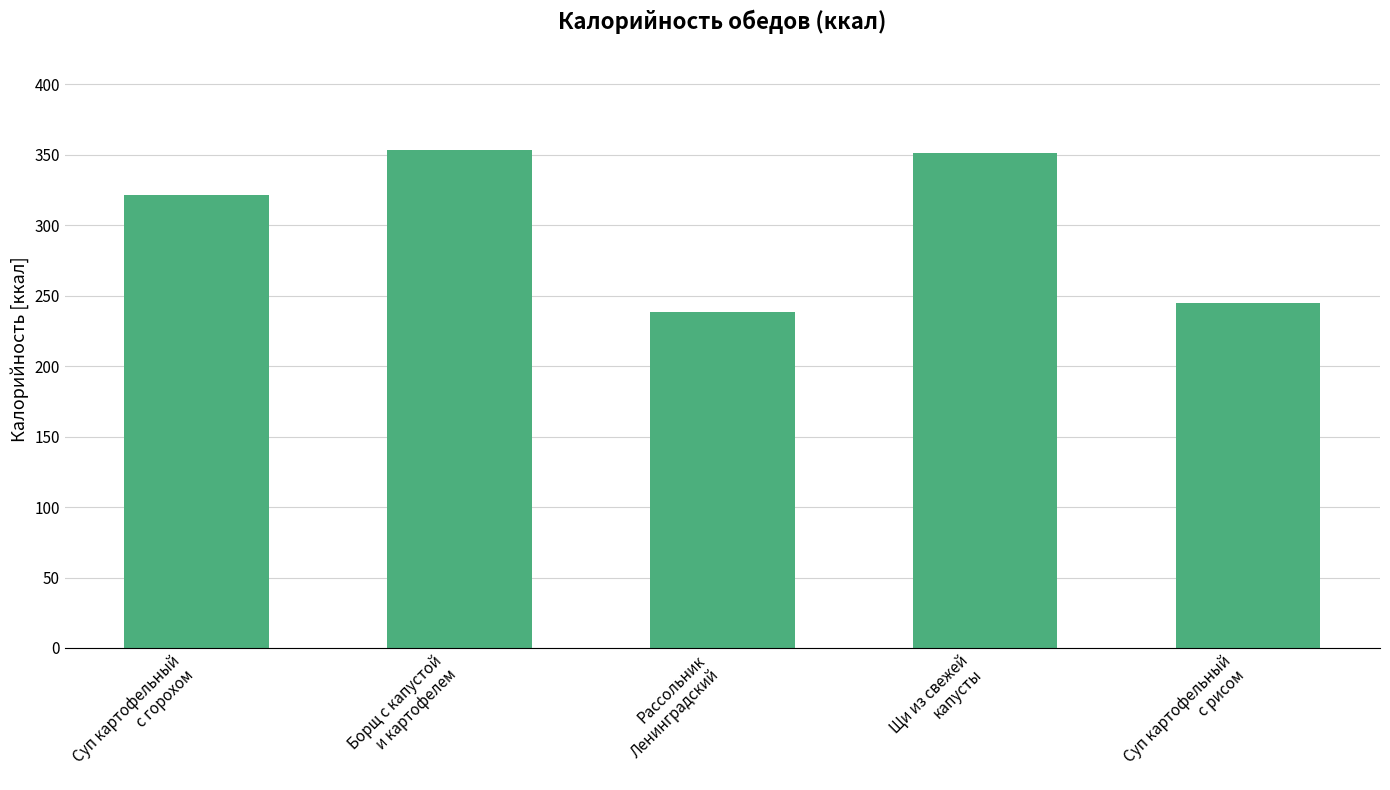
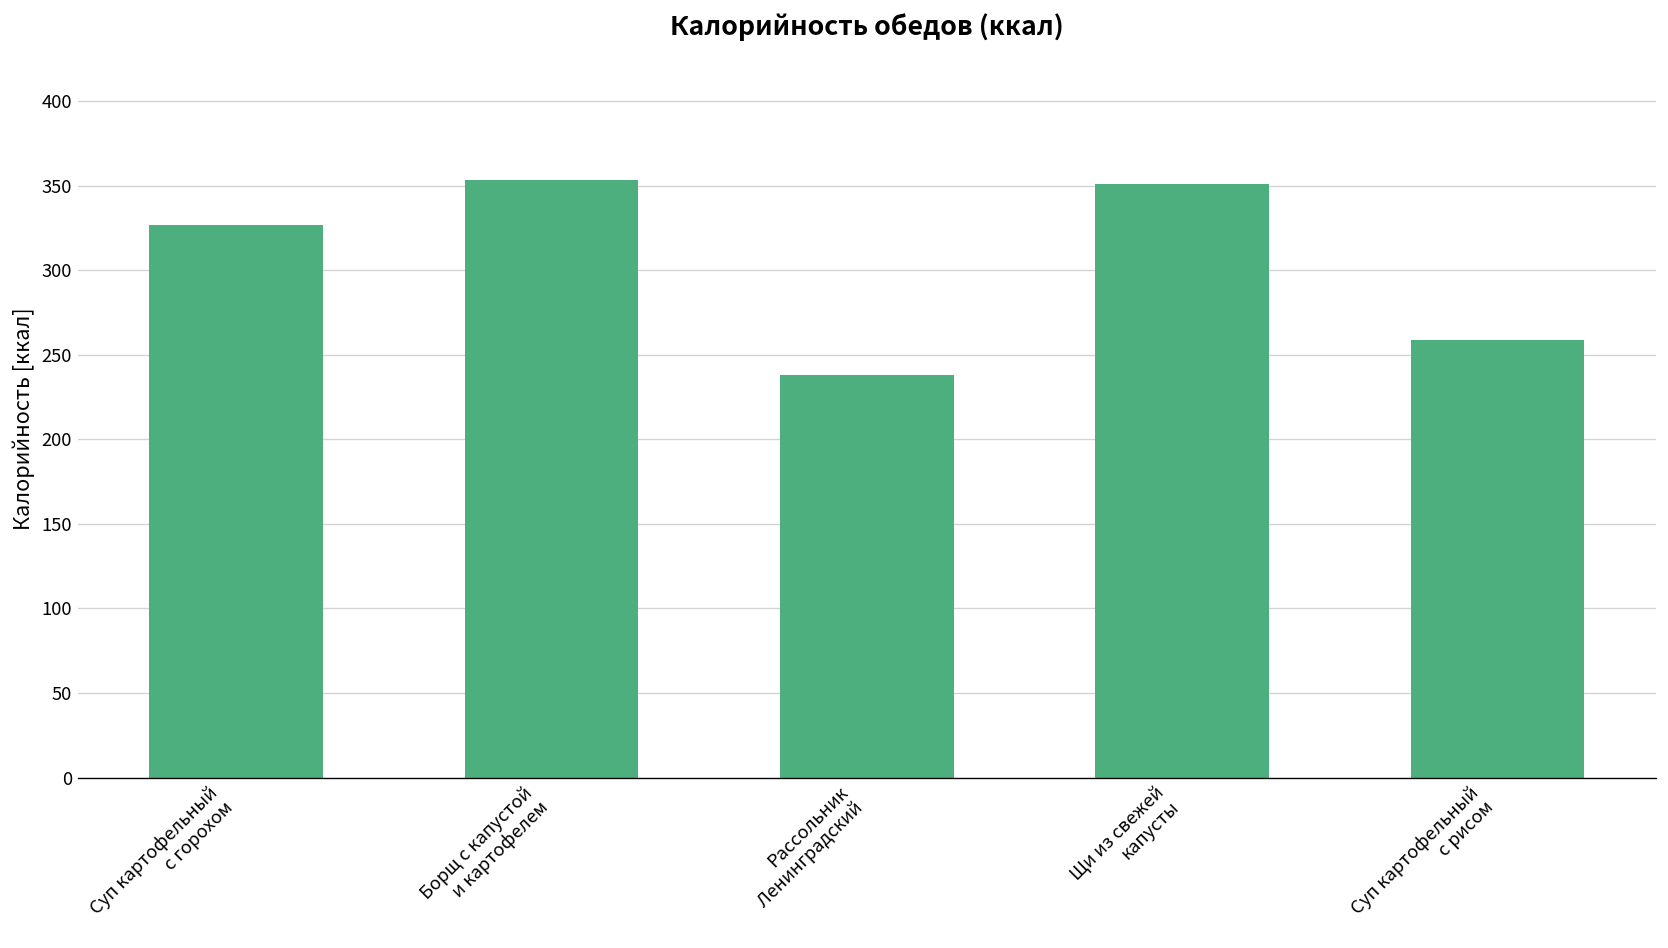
Суп картофельный с горохом: 321 -> 327
Суп картофельный с рисом: 245 -> 259
